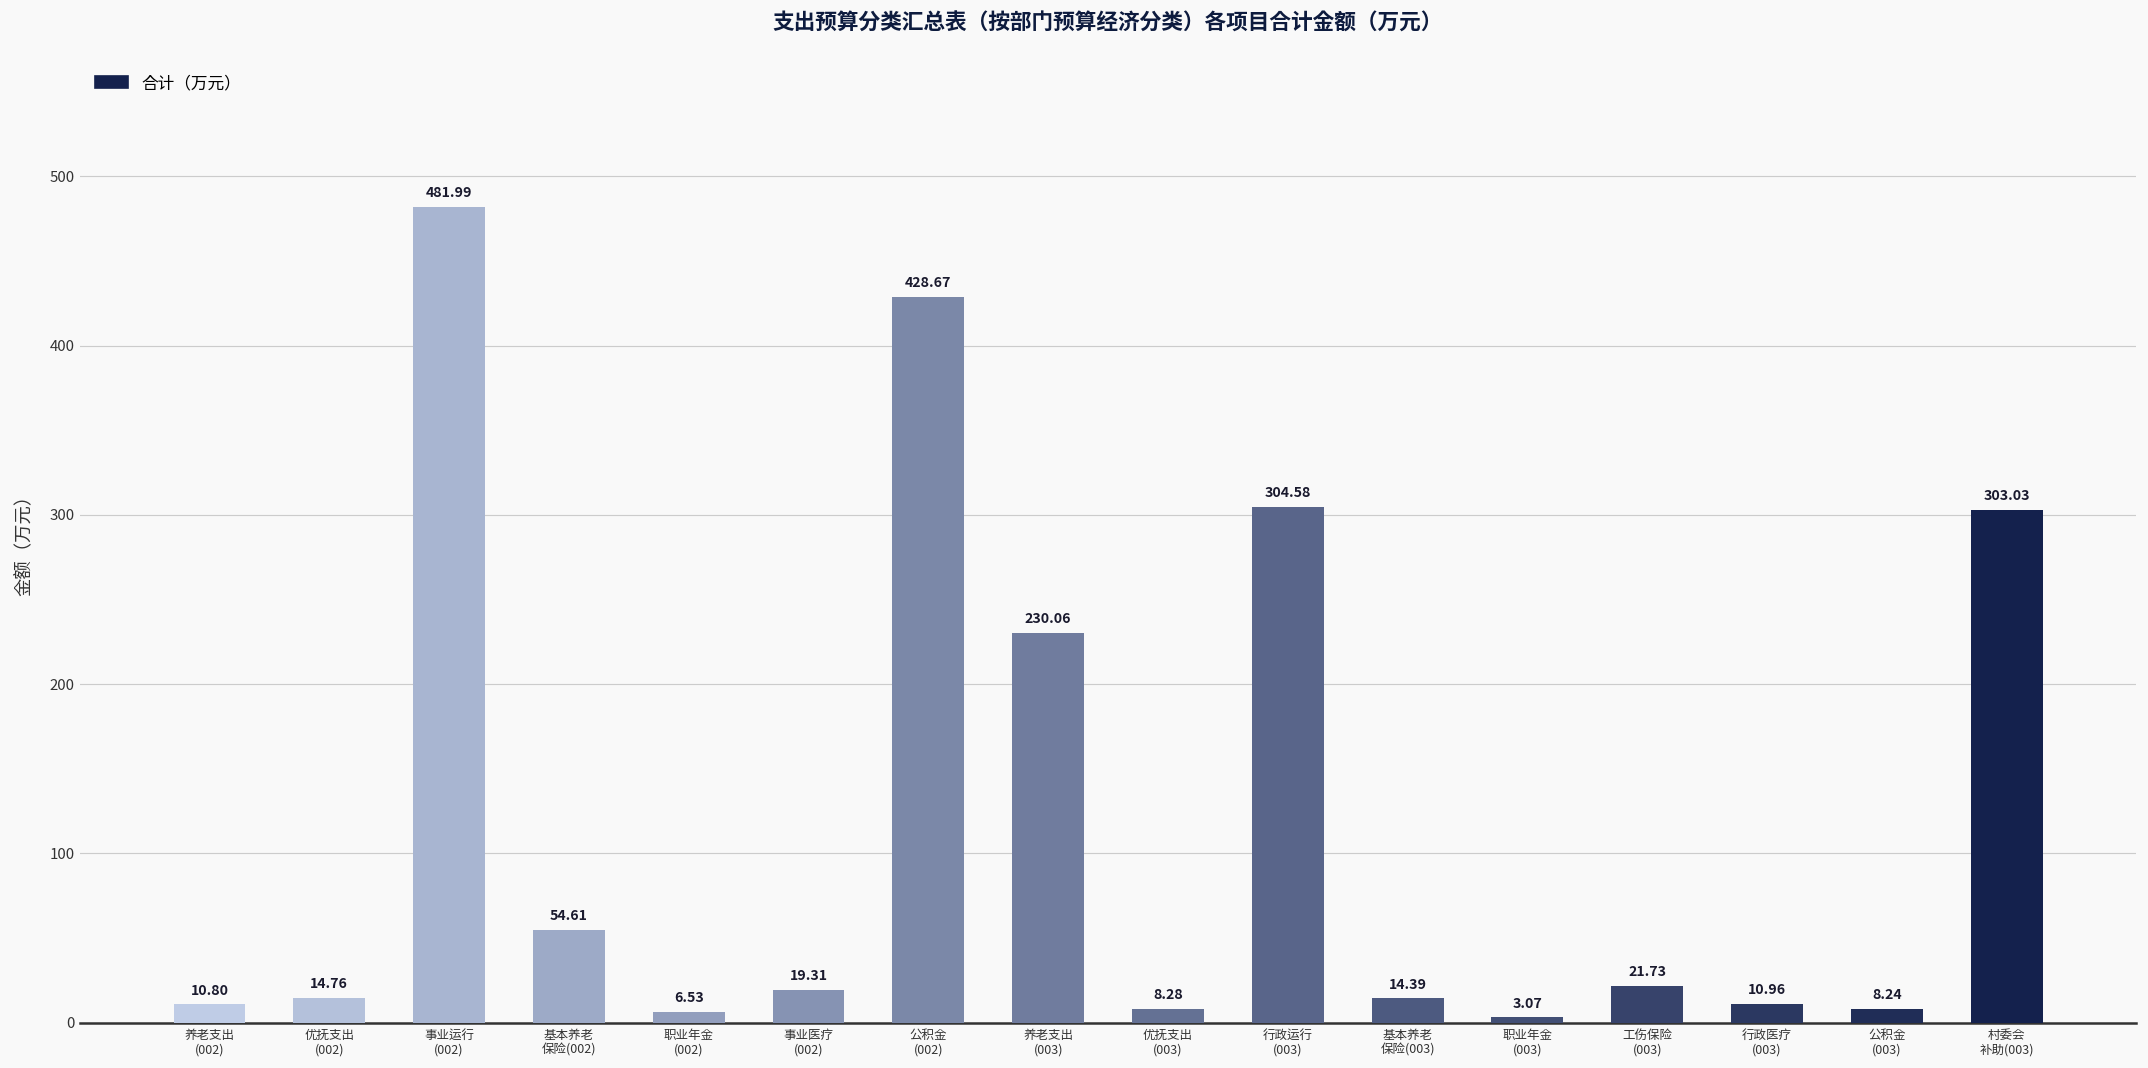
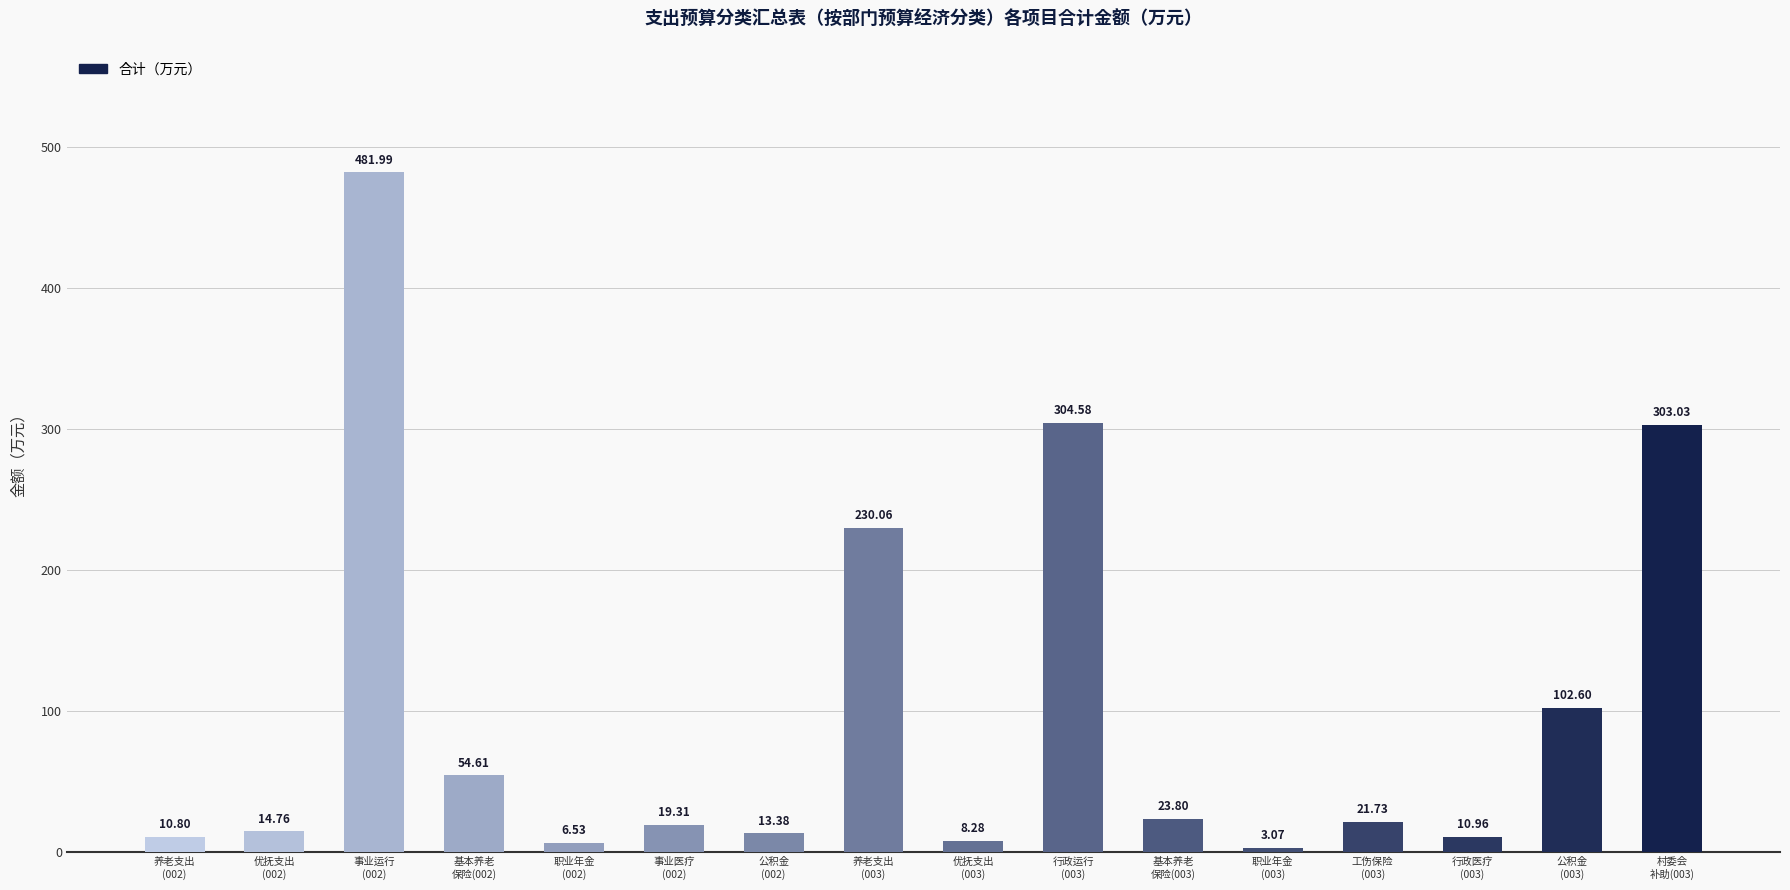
公积金 (002): 428.67 -> 13.38
基本养老 保险(003): 14.39 -> 23.80
公积金 (003): 8.24 -> 102.60
